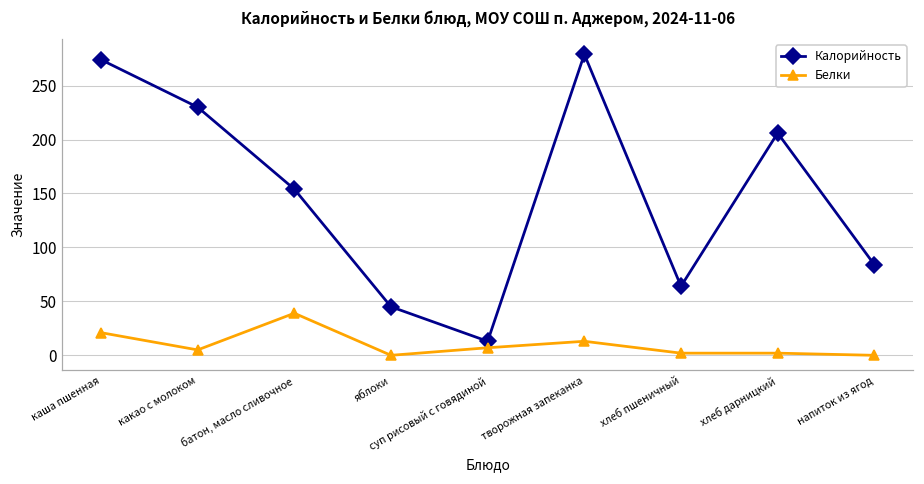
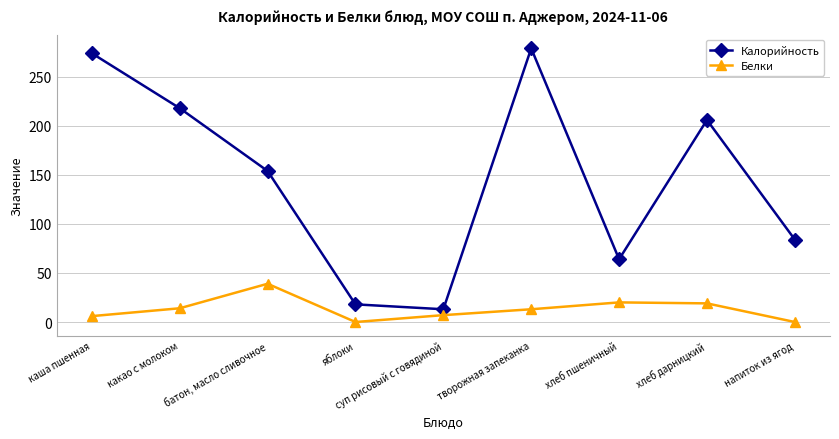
Белки, каша пшенная: 20 -> 10
Калорийность, какао с молоком: 230 -> 220
Белки, какао с молоком: 5 -> 14
Калорийность, яблоки: 50 -> 20
Белки, хлеб пшеничный: 0 -> 20
Белки, хлеб дарницкий: 0 -> 20
